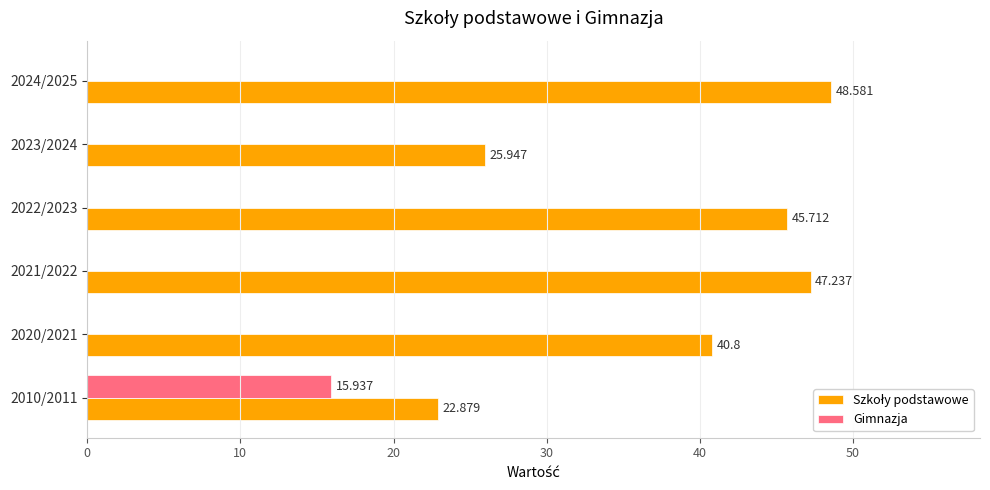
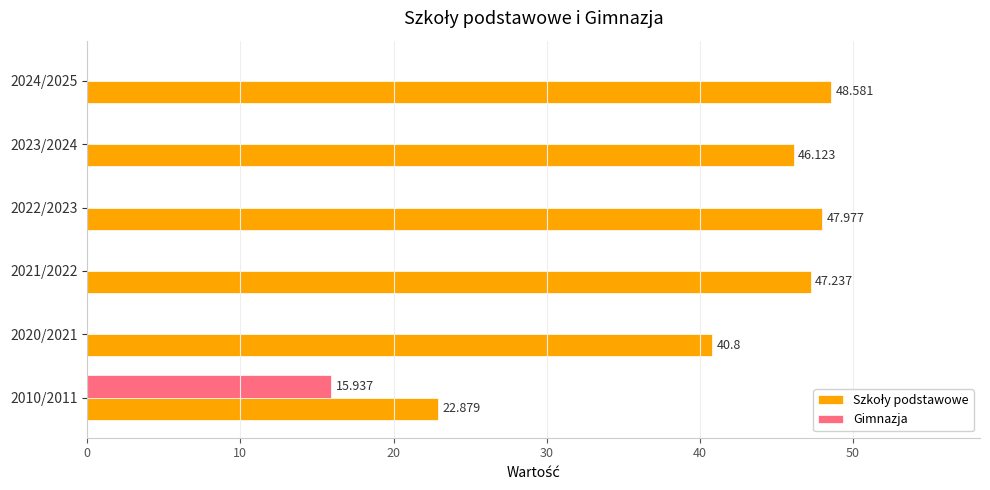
Szkoły podstawowe, 2023/2024: 25.947 -> 46.123
Szkoły podstawowe, 2022/2023: 45.712 -> 47.977
